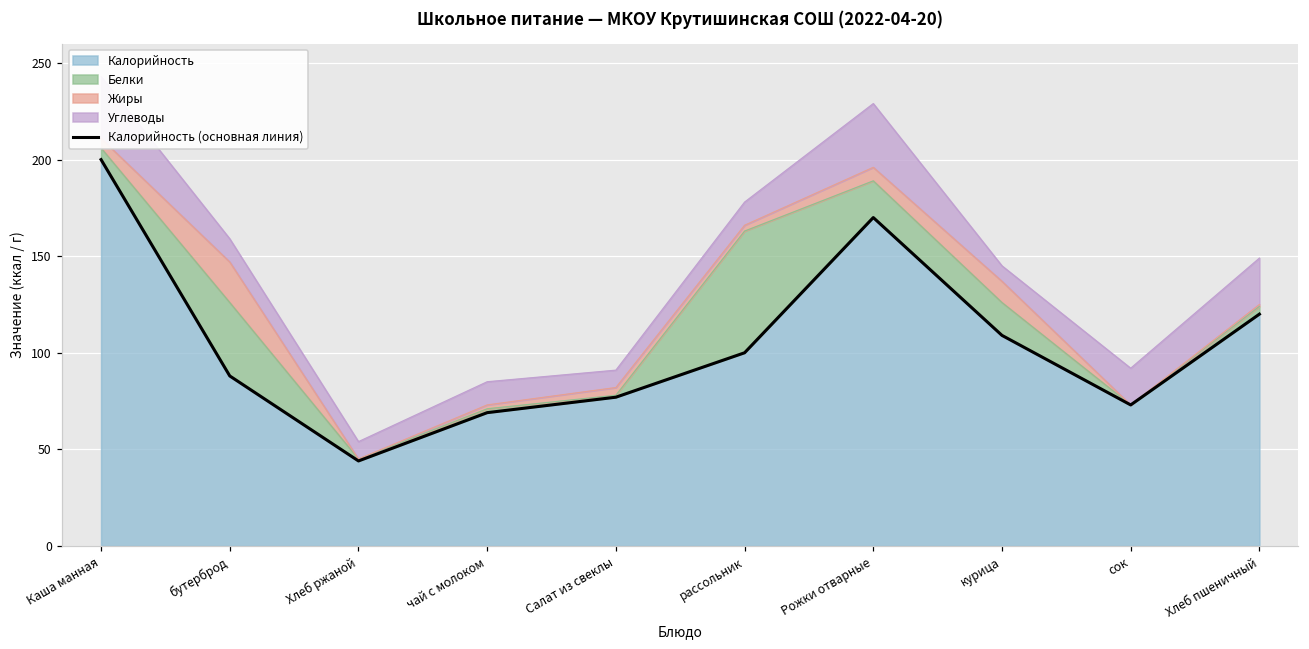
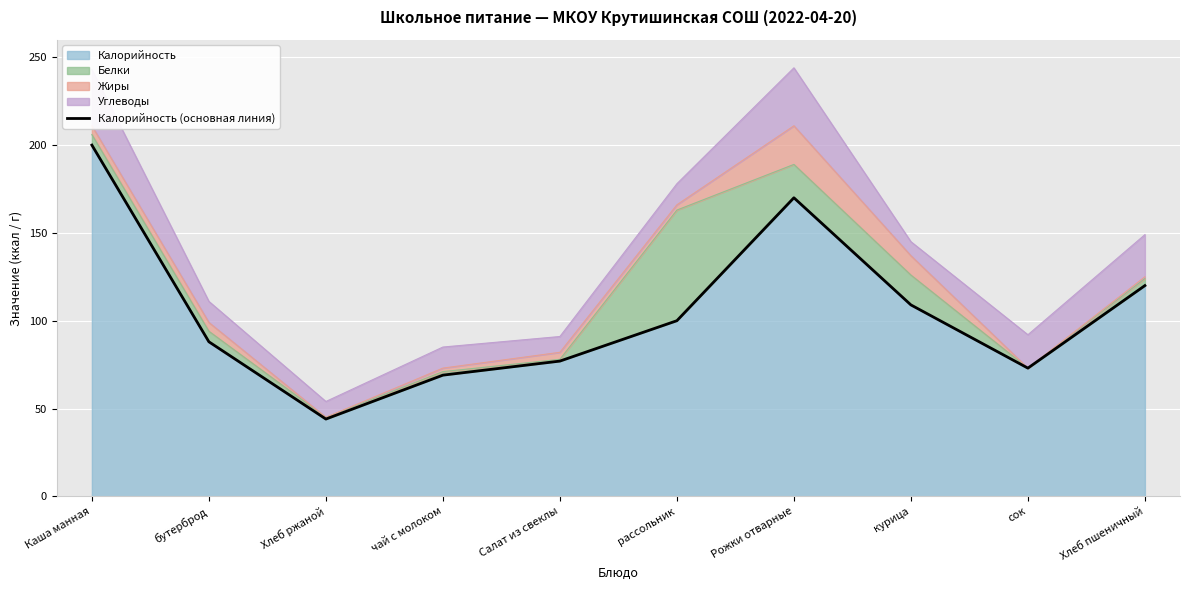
Белки, бутерброд: 38 -> 6
Жиры, бутерброд: 21 -> 5
Жиры, Рожки отварные: 7 -> 22
